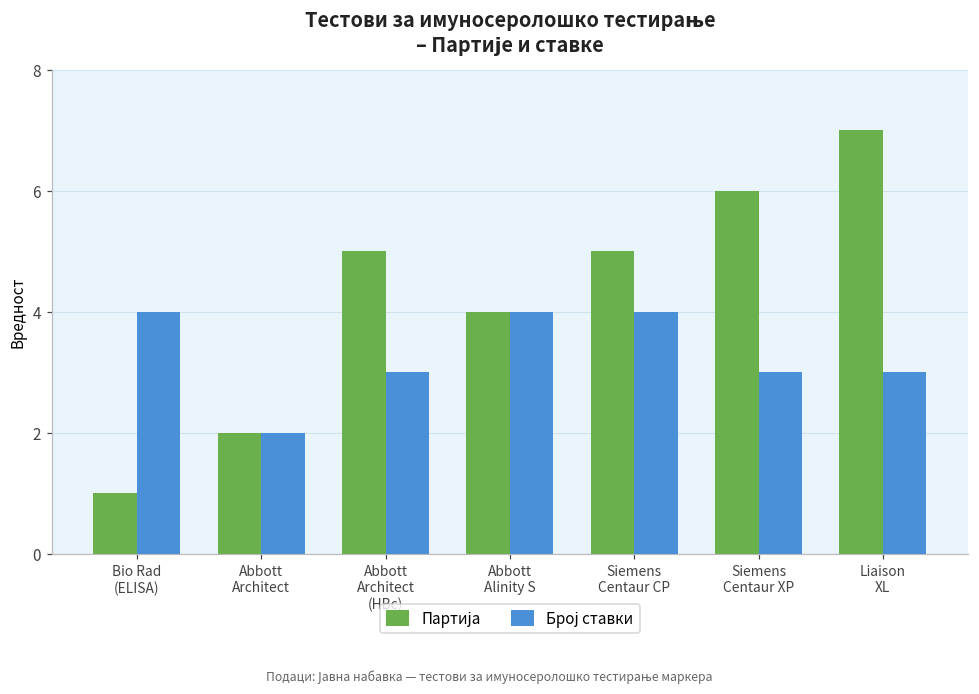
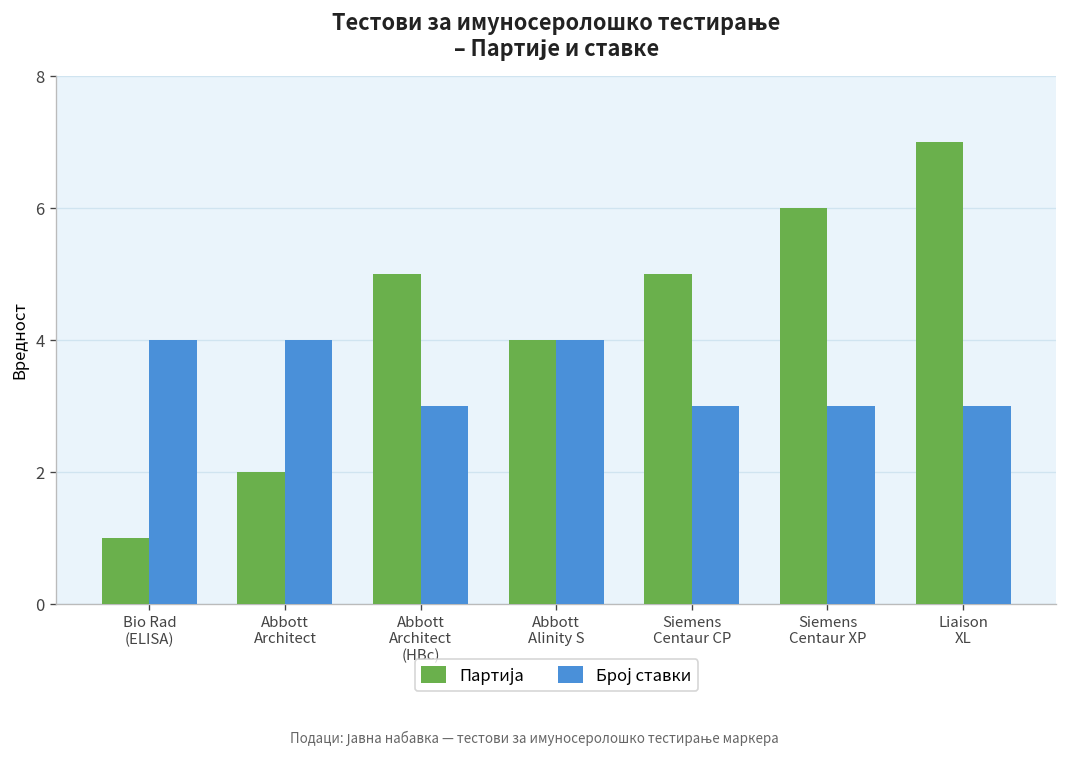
Број ставки, Abbott Architect: 2 -> 4
Број ставки, Siemens Centaur CP: 4 -> 3
